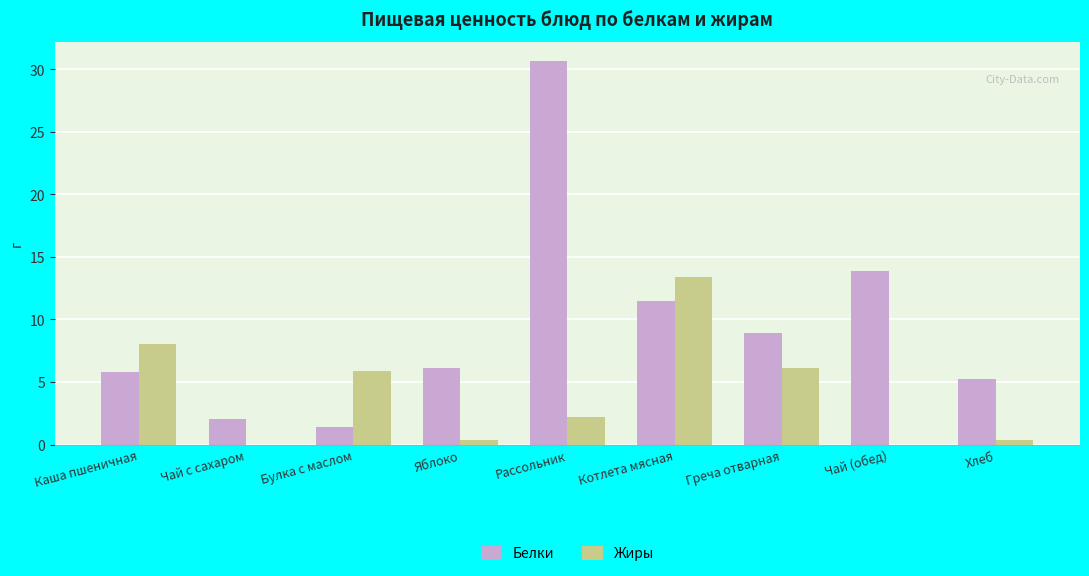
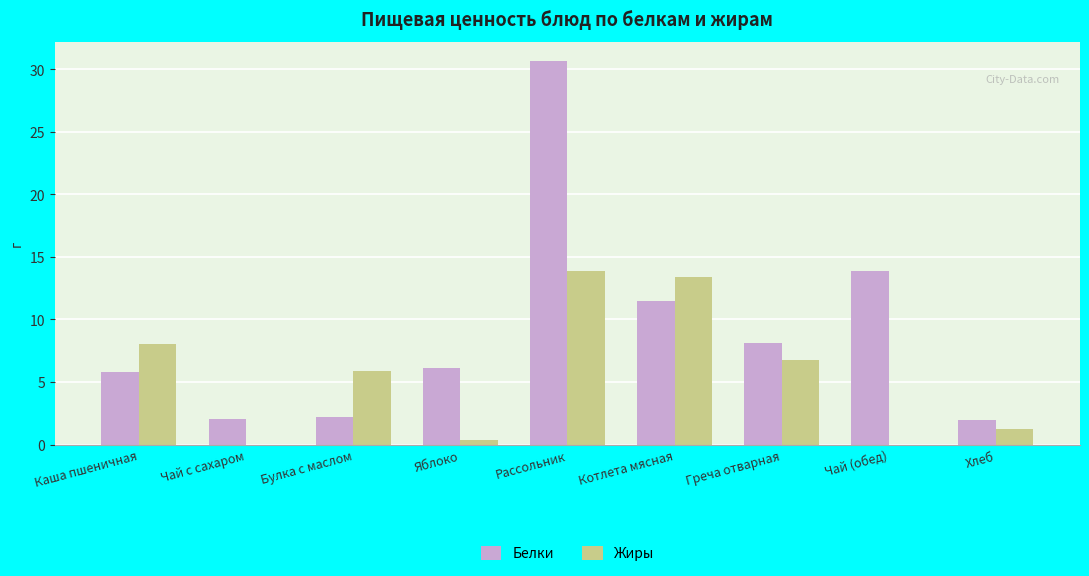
Белки, Булка с маслом: 1.4 -> 2.2
Жиры, Рассольник: 2.2 -> 13.9
Белки, Греча отварная: 9.0 -> 8.1
Жиры, Греча отварная: 6.1 -> 6.7
Белки, Хлеб: 5.3 -> 2.0
Жиры, Хлеб: 0.3 -> 1.2
